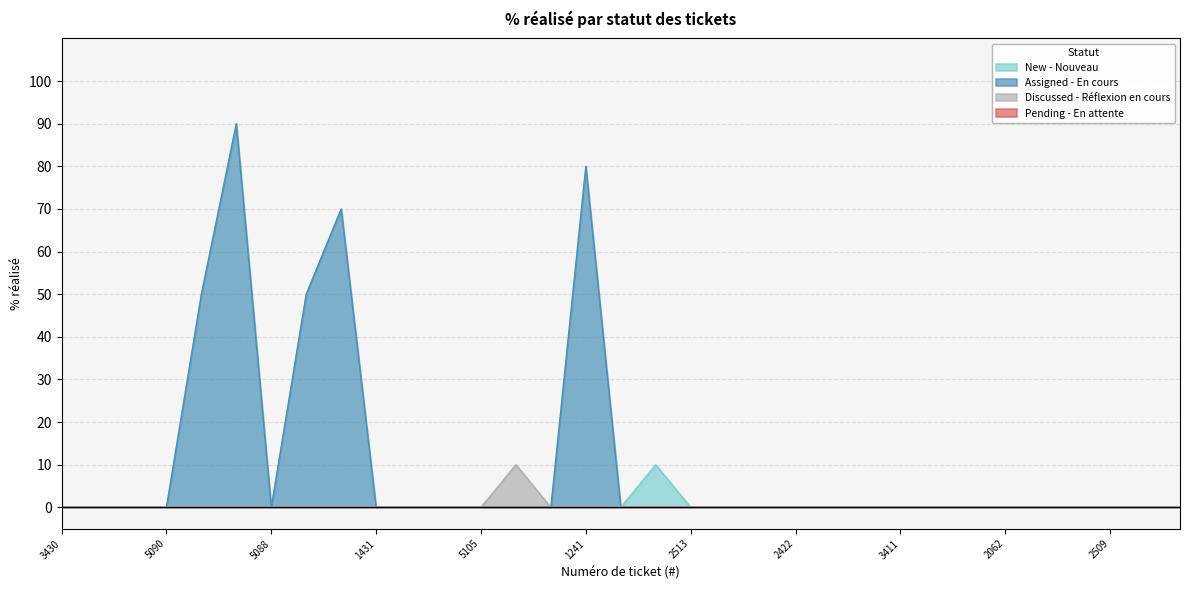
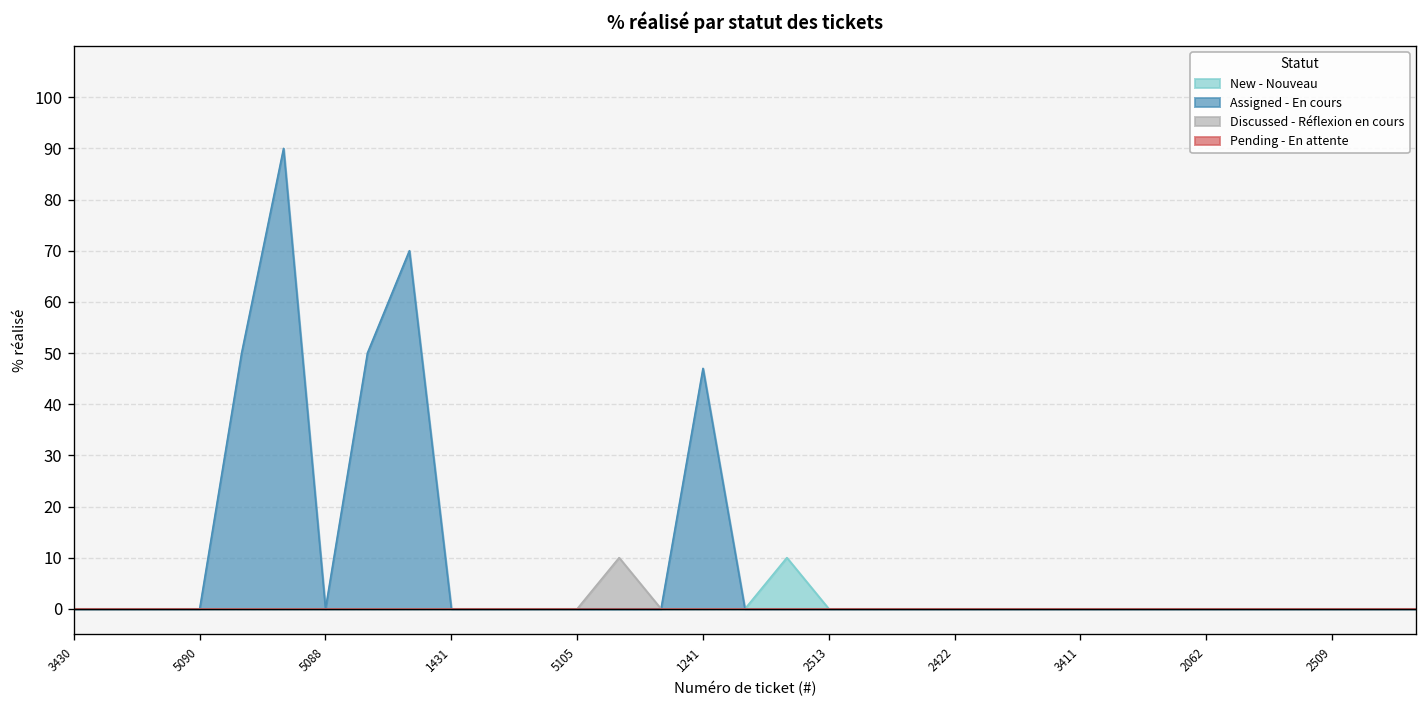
Assigned - En cours, 1241: 80 -> 47
